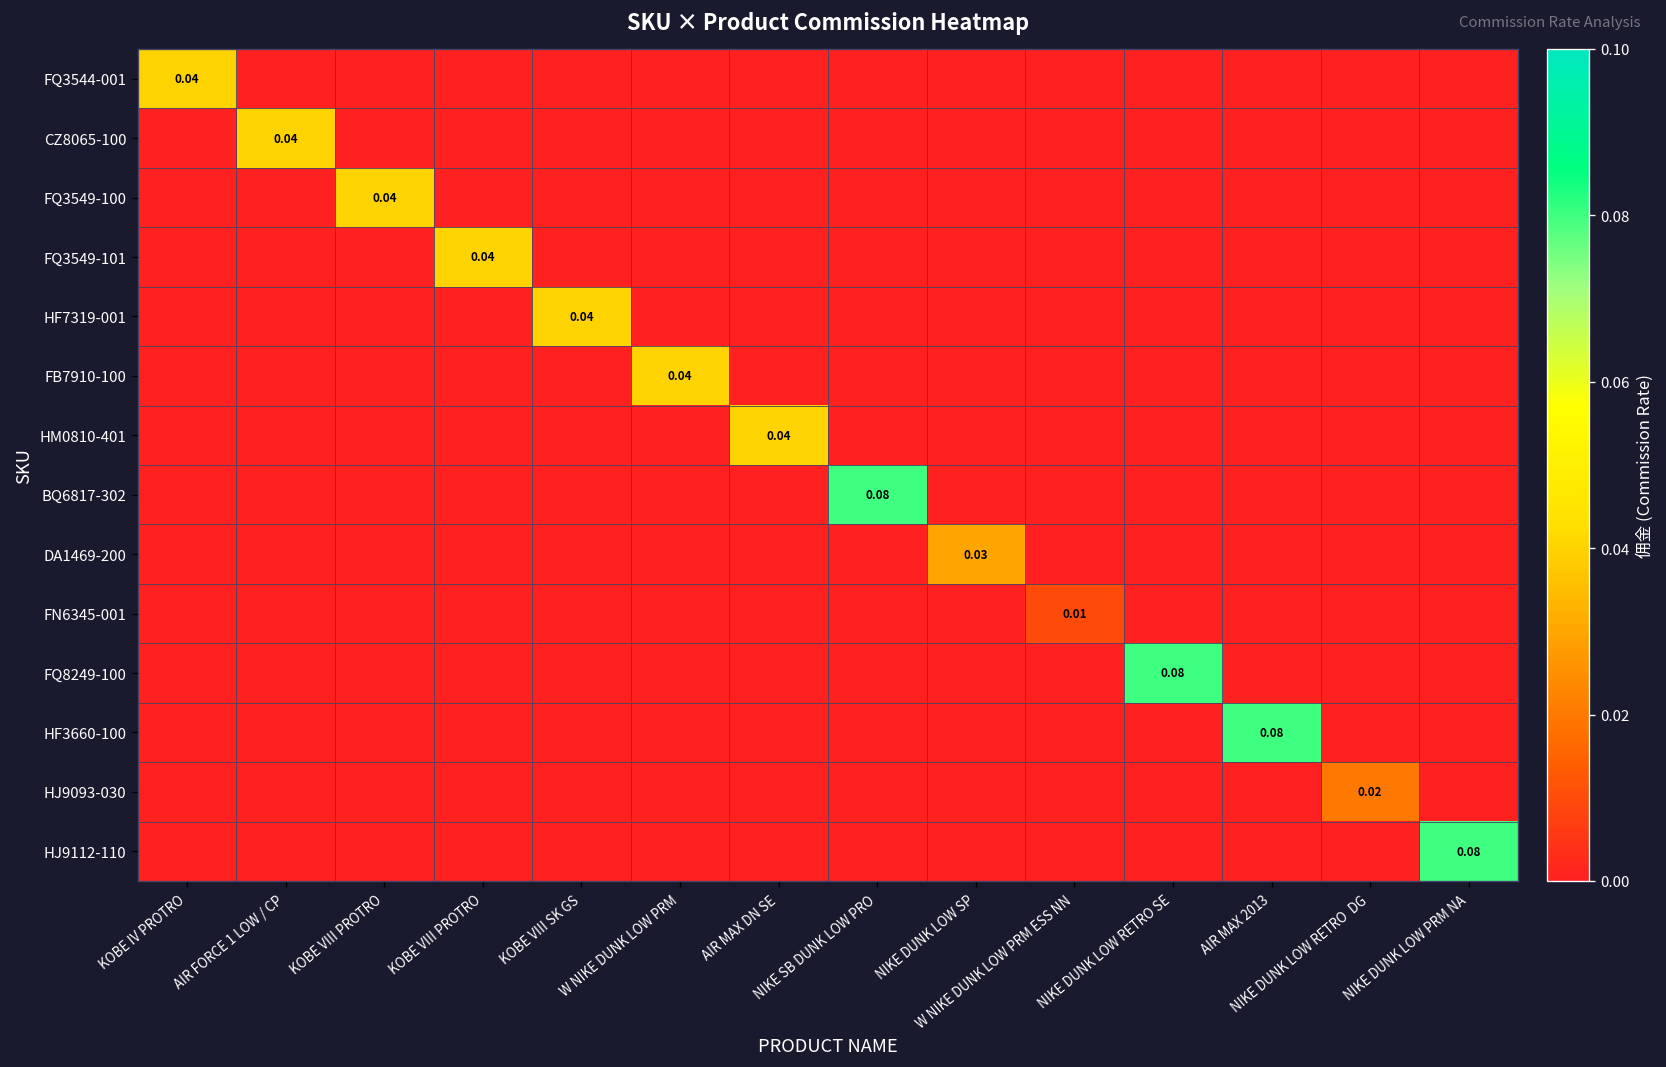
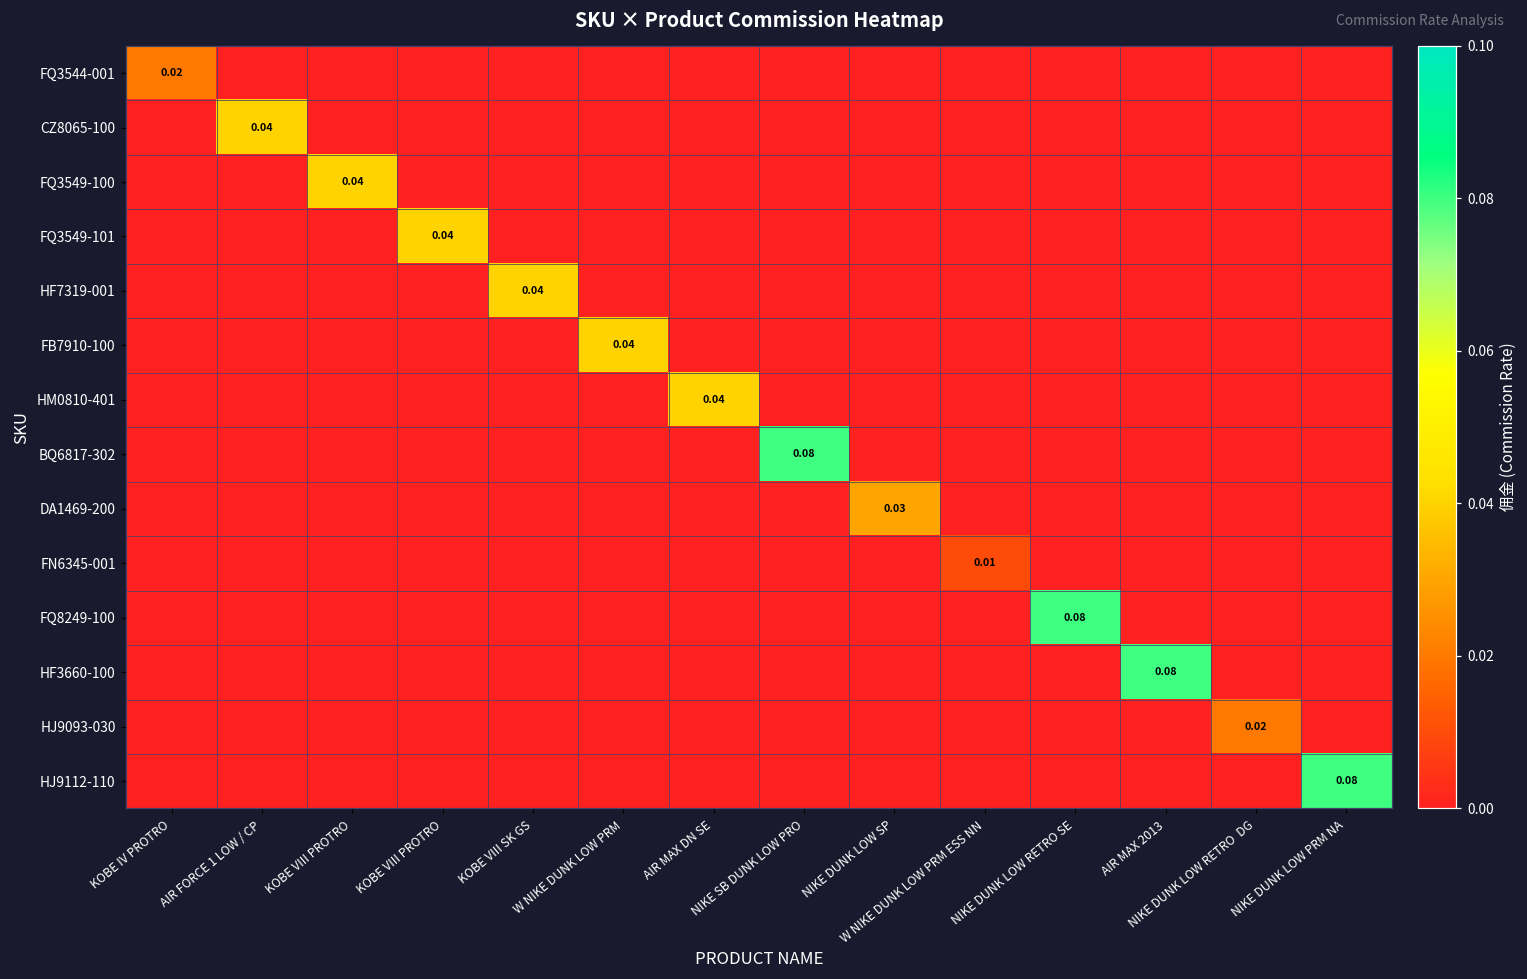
FQ3544-001, KOBE IV PROTRO: 0.04 -> 0.02
